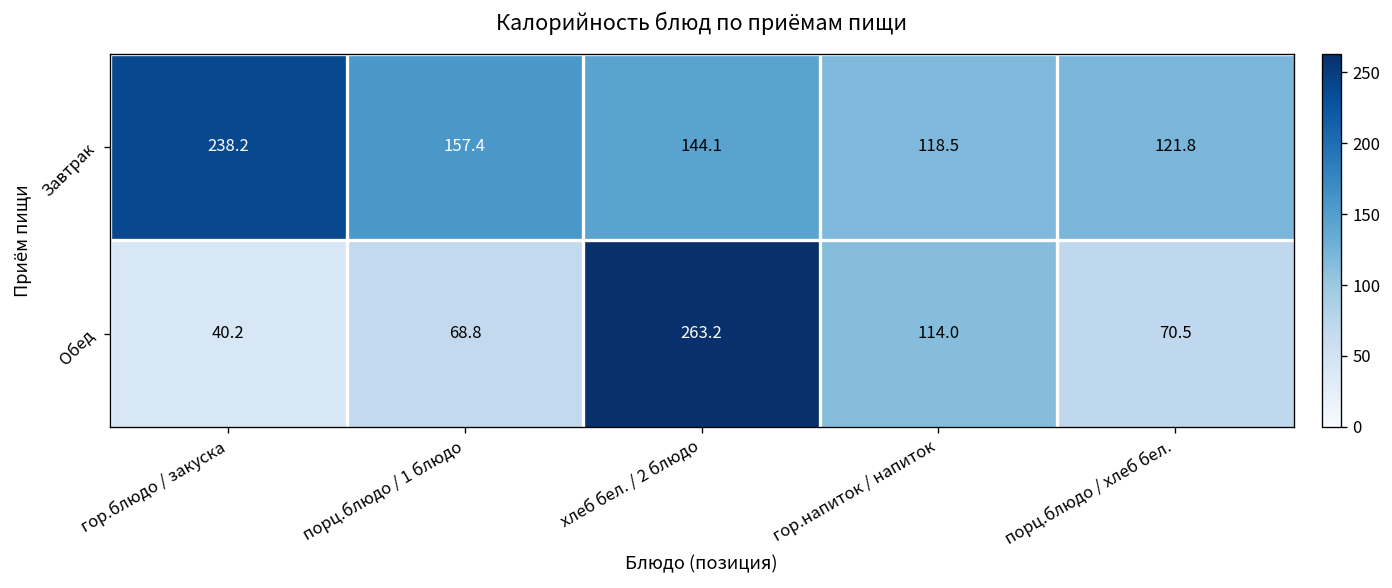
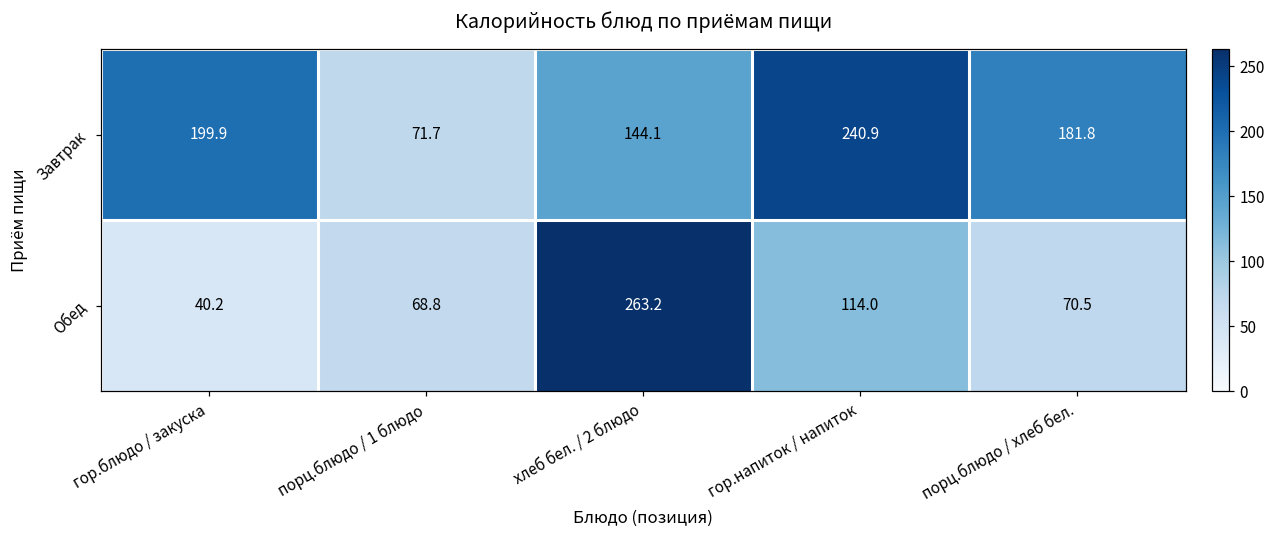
Завтрак, гор.блюдо / закуска: 238.2 -> 199.9
Завтрак, порц.блюдо / 1 блюдо: 157.4 -> 71.7
Завтрак, гор.напиток / напиток: 118.5 -> 240.9
Завтрак, порц.блюдо / хлеб бел.: 121.8 -> 181.8
